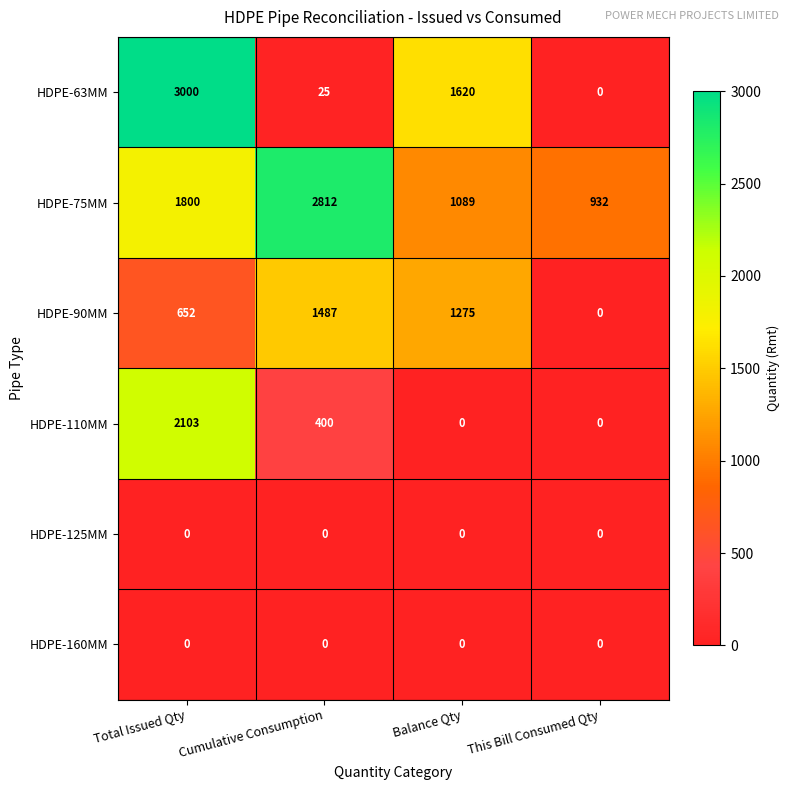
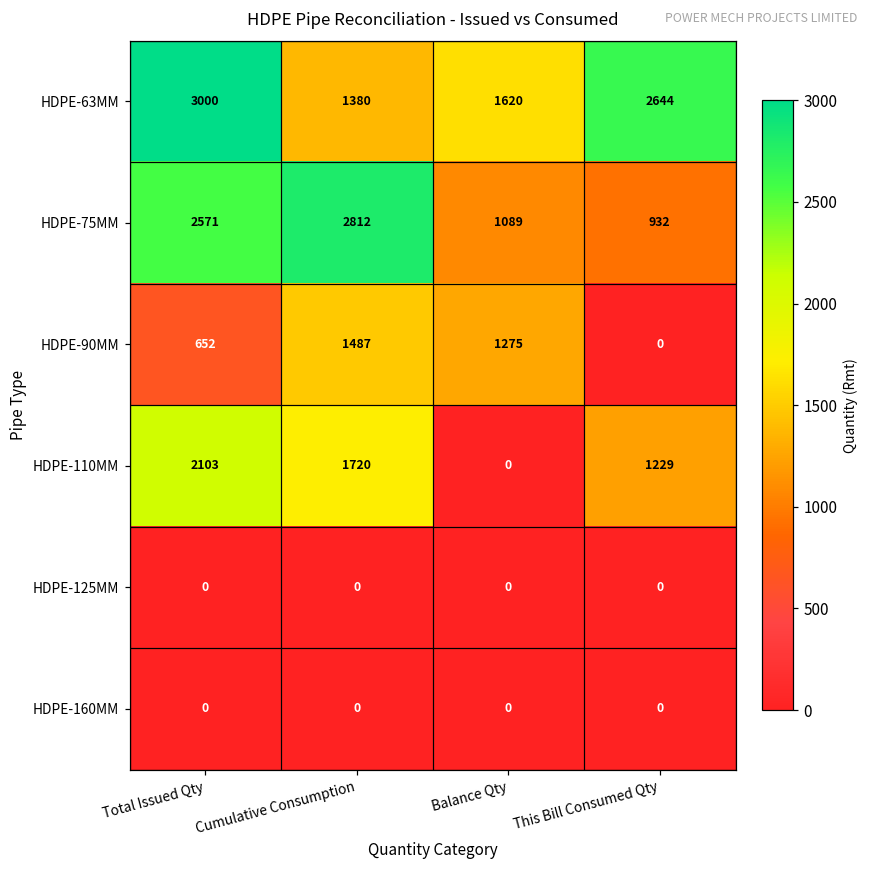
HDPE-63MM, Cumulative Consumption: 25 -> 1380
HDPE-63MM, This Bill Consumed Qty: 0 -> 2644
HDPE-75MM, Total Issued Qty: 1800 -> 2571
HDPE-110MM, Cumulative Consumption: 400 -> 1720
HDPE-110MM, This Bill Consumed Qty: 0 -> 1229
